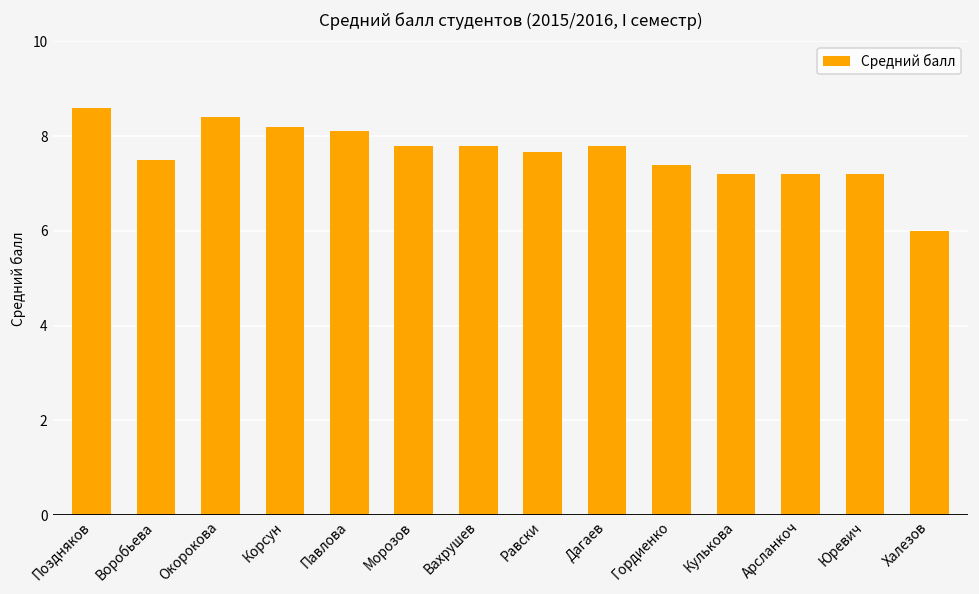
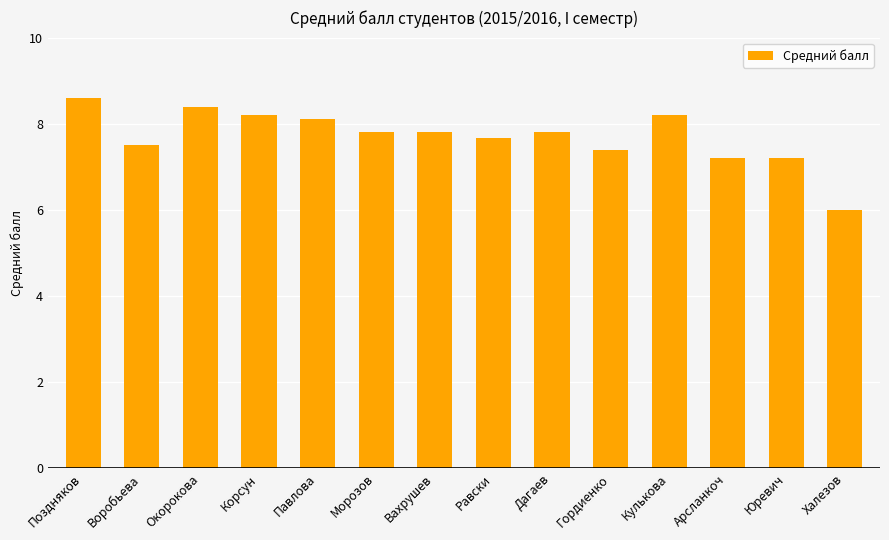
Кулькова: 7.2 -> 8.2
